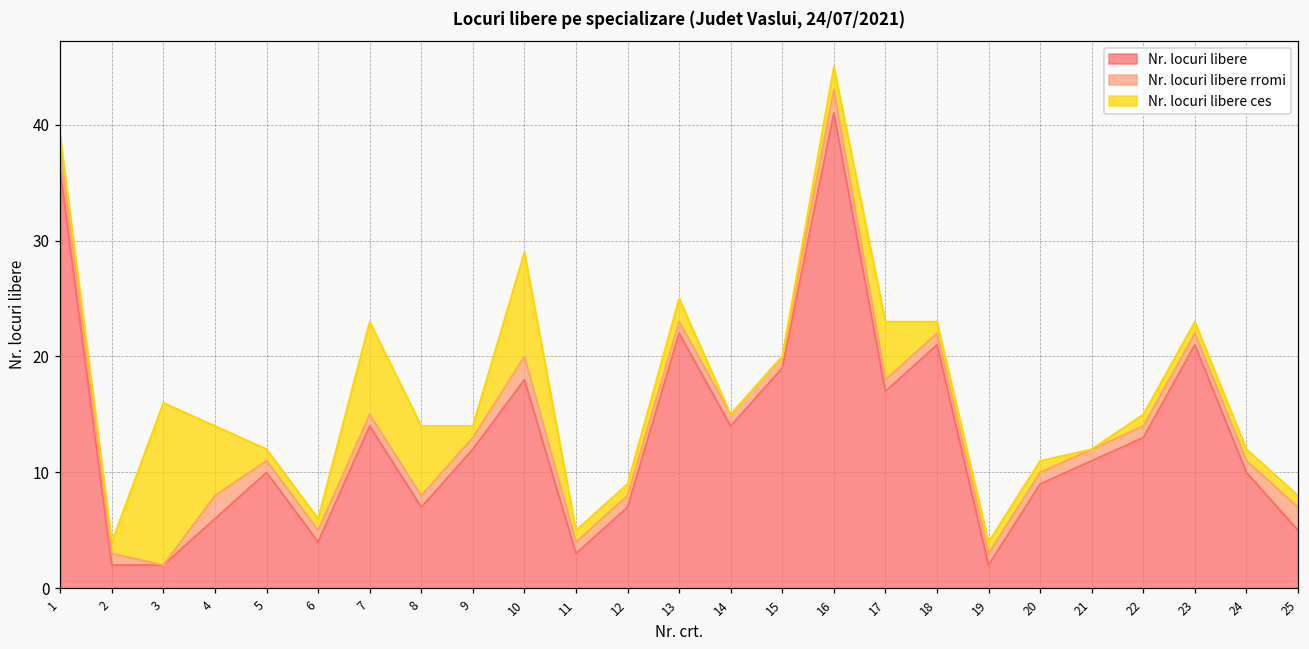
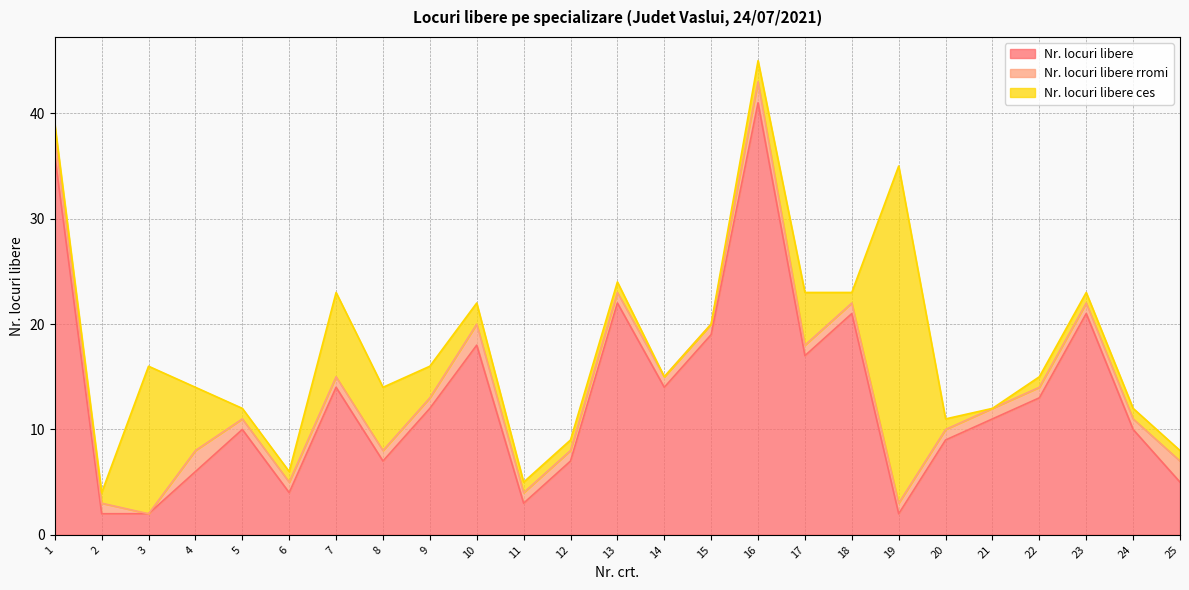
Nr. locuri libere ces, 9: 1 -> 3
Nr. locuri libere ces, 10: 9 -> 2
Nr. locuri libere ces, 13: 2 -> 1
Nr. locuri libere ces, 19: 1 -> 32
